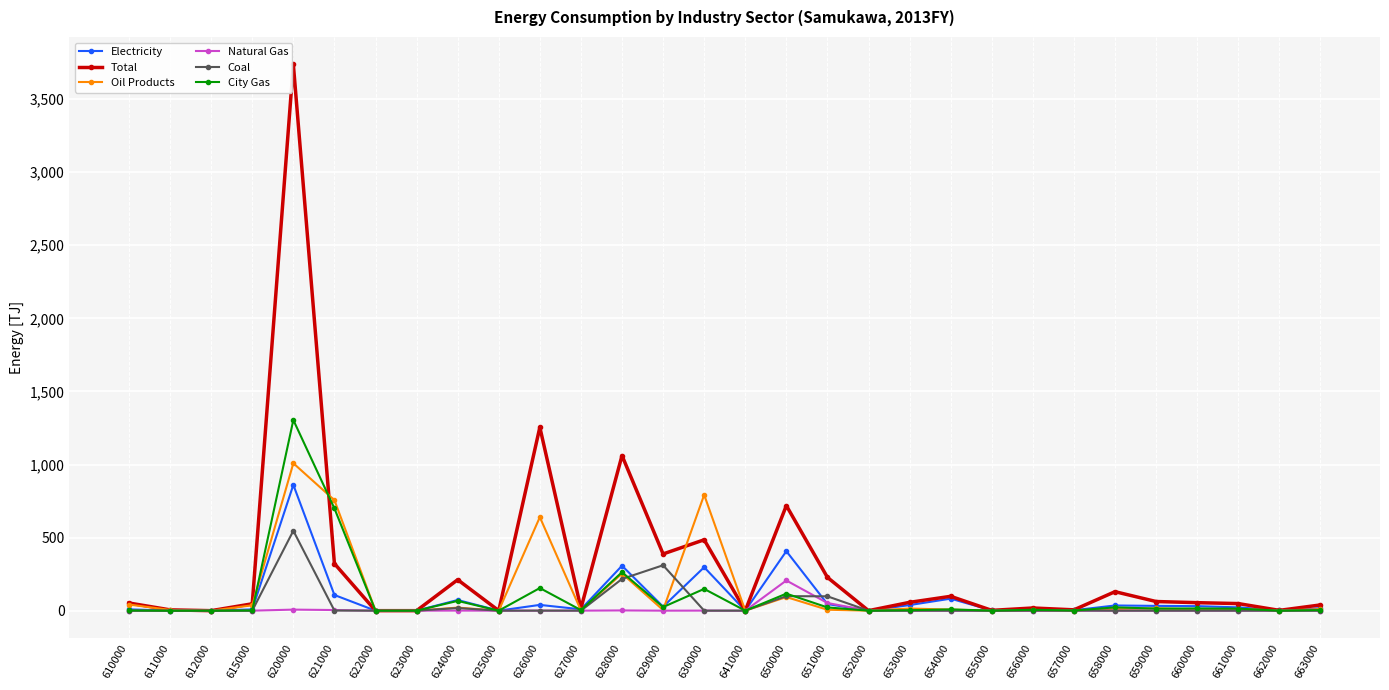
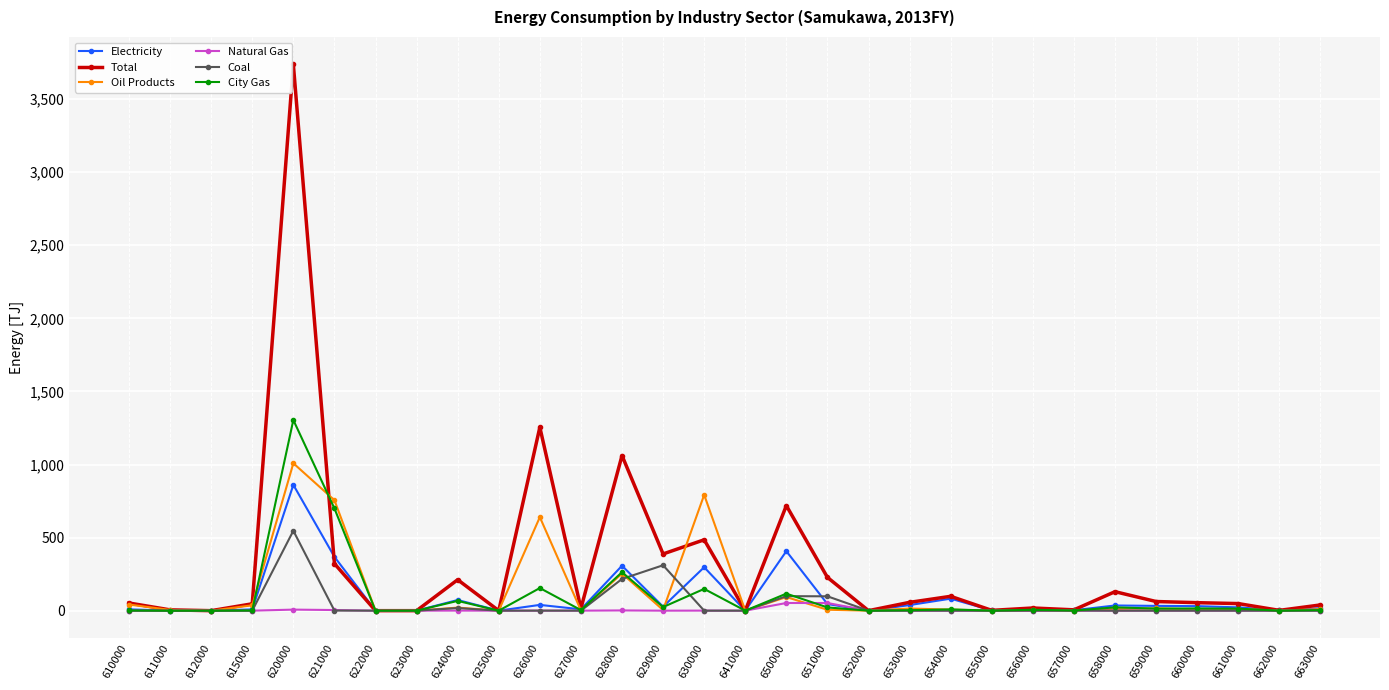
Electricity, 621000: 110 -> 370
Natural Gas, 650000: 210 -> 50
